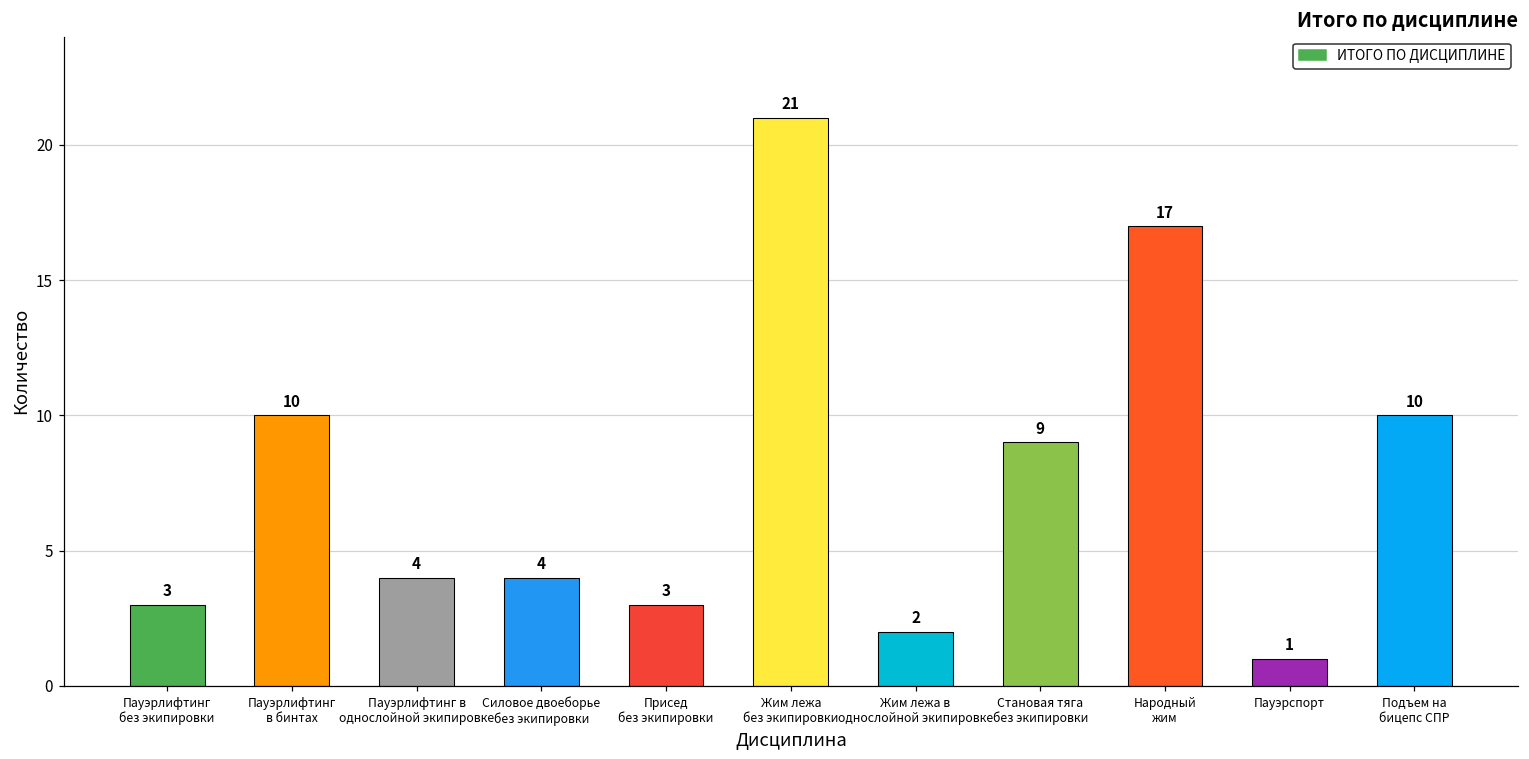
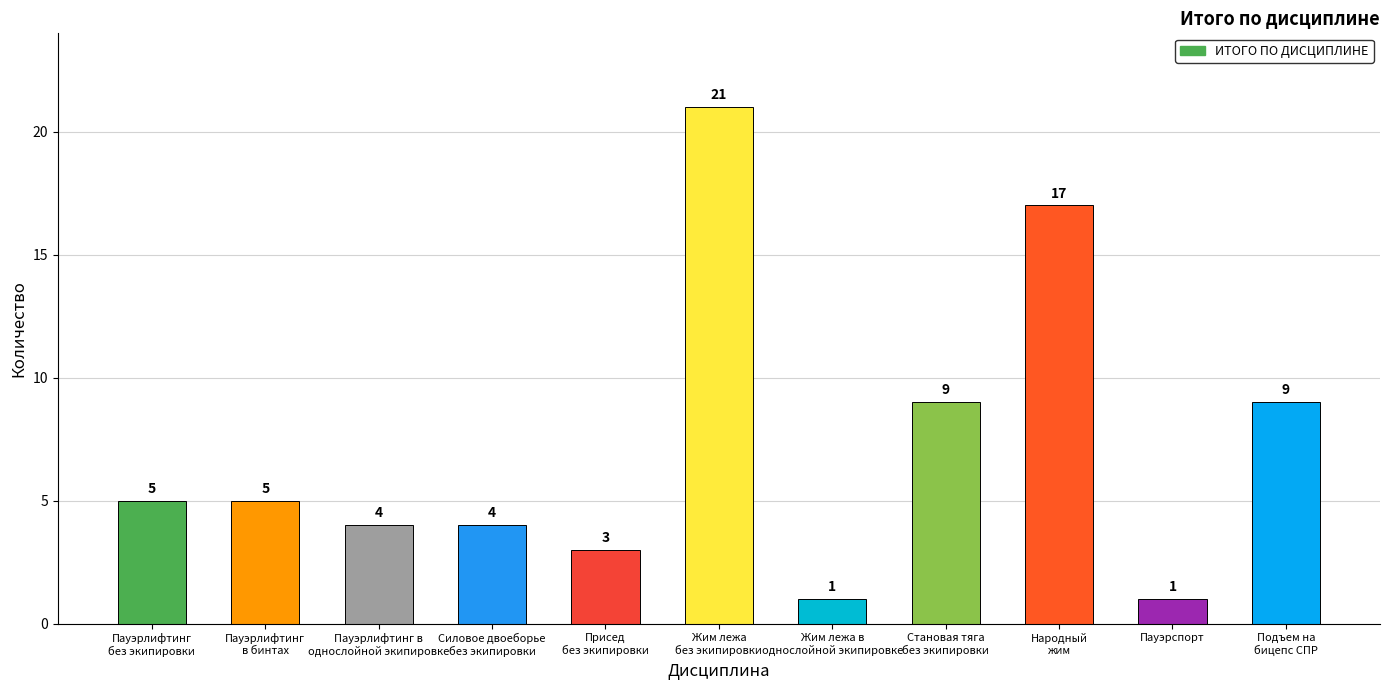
Пауэрлифтинг без экипировки: 3 -> 5
Пауэрлифтинг в бинтах: 10 -> 5
Жим лежа в однослойной экипировке: 2 -> 1
Подъем на бицепс СПР: 10 -> 9
